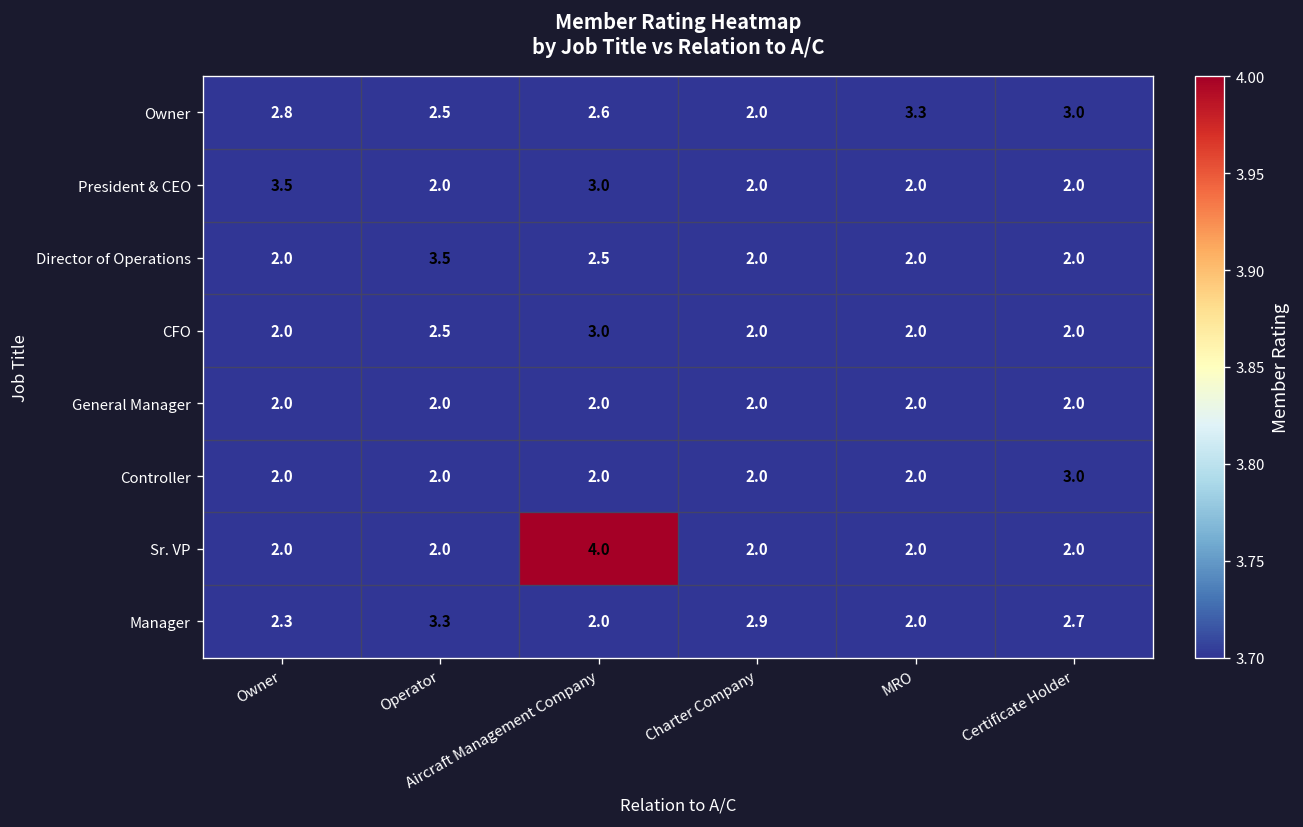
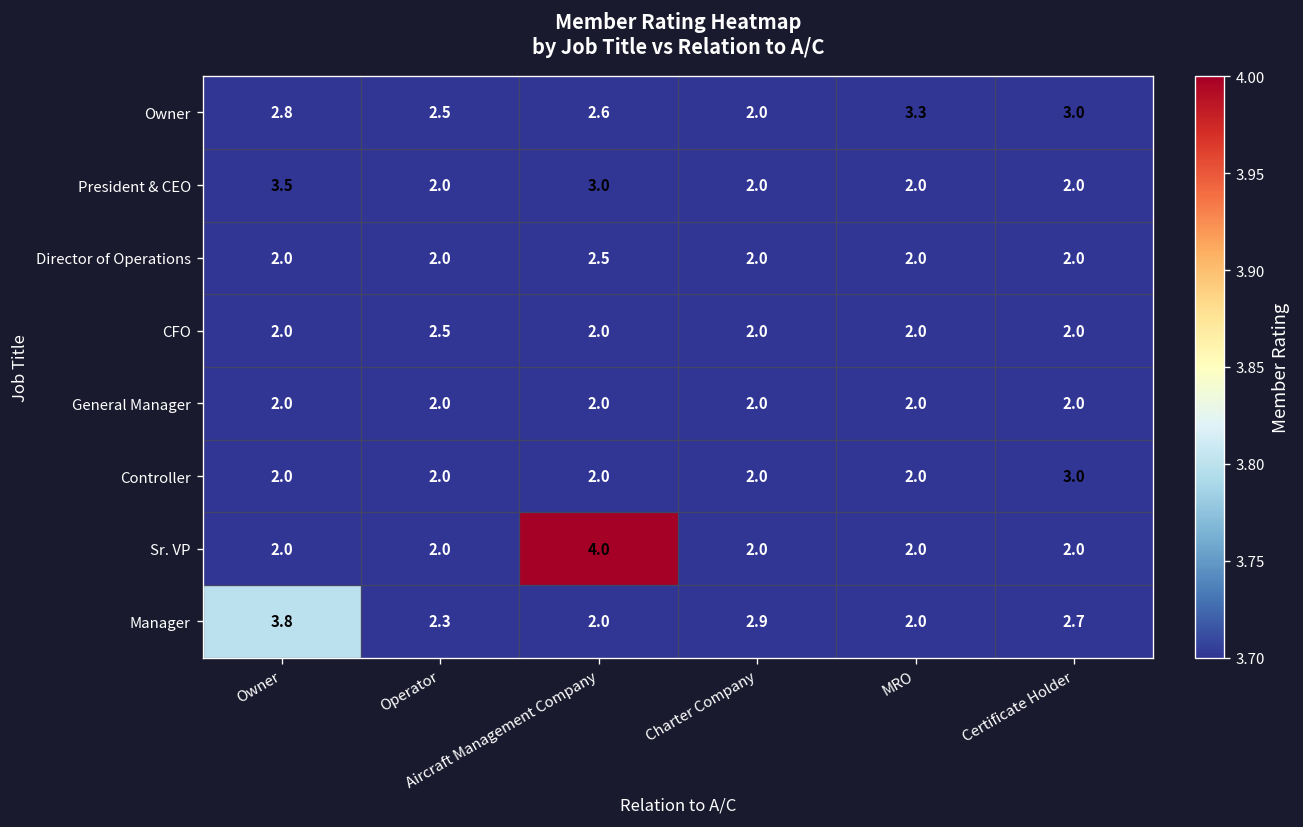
Director of Operations, Operator: 3.5 -> 2.0
CFO, Aircraft Management Company: 3.0 -> 2.0
Manager, Owner: 2.3 -> 3.8
Manager, Operator: 3.3 -> 2.3
